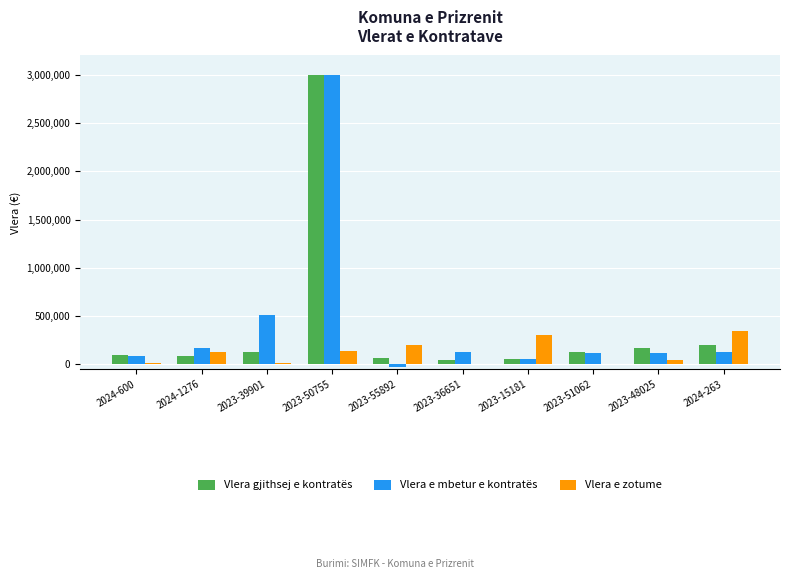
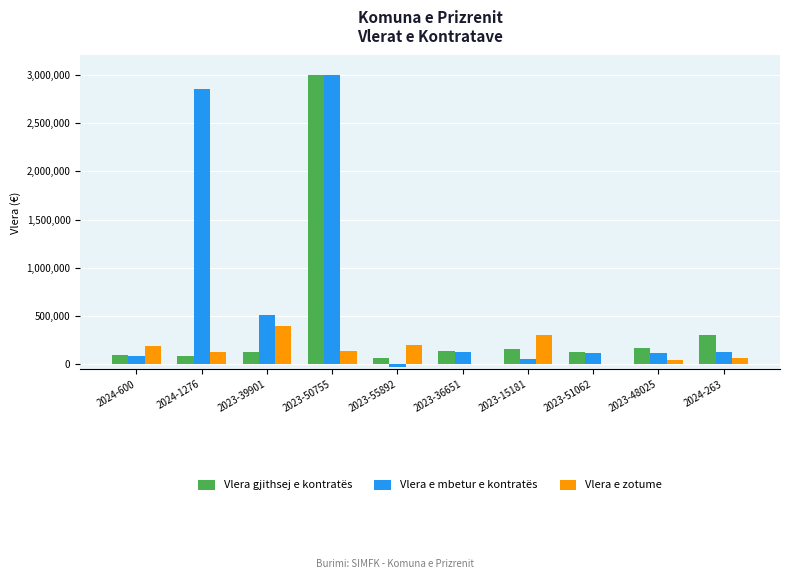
Vlera e zotume, 2024-600: 0 -> 200,000
Vlera e mbetur e kontratës, 2024-1276: 200,000 -> 2,900,000
Vlera e zotume, 2023-39901: 0 -> 400,000
Vlera gjithsej e kontratës, 2023-36651: 0 -> 100,000
Vlera gjithsej e kontratës, 2023-15181: 100,000 -> 200,000
Vlera gjithsej e kontratës, 2024-263: 200,000 -> 300,000
Vlera e zotume, 2024-263: 300,000 -> 100,000
